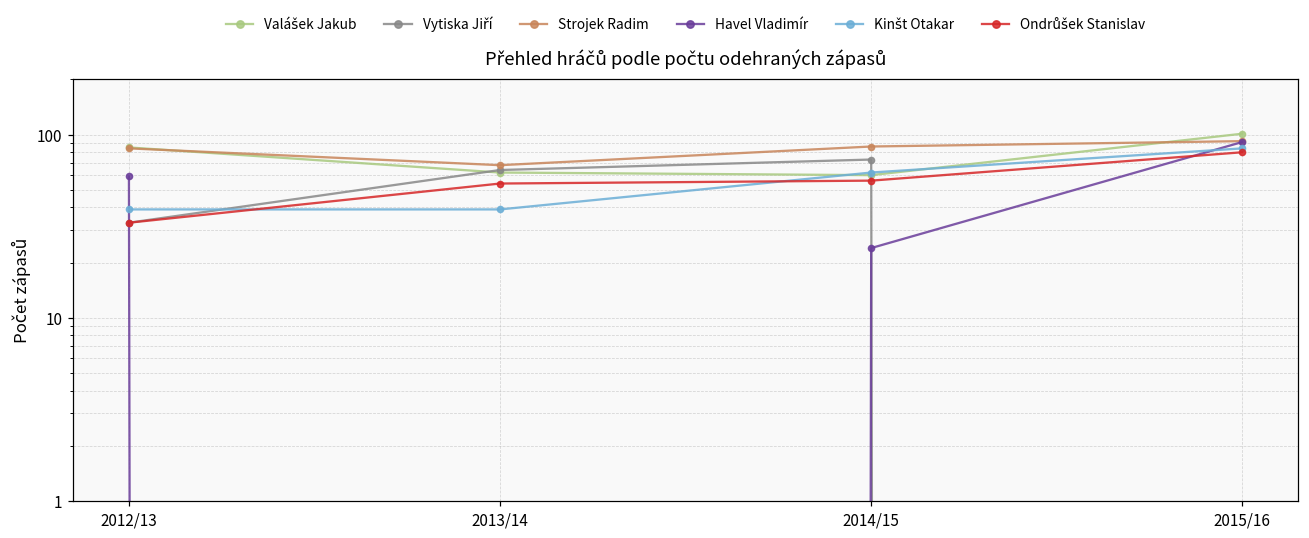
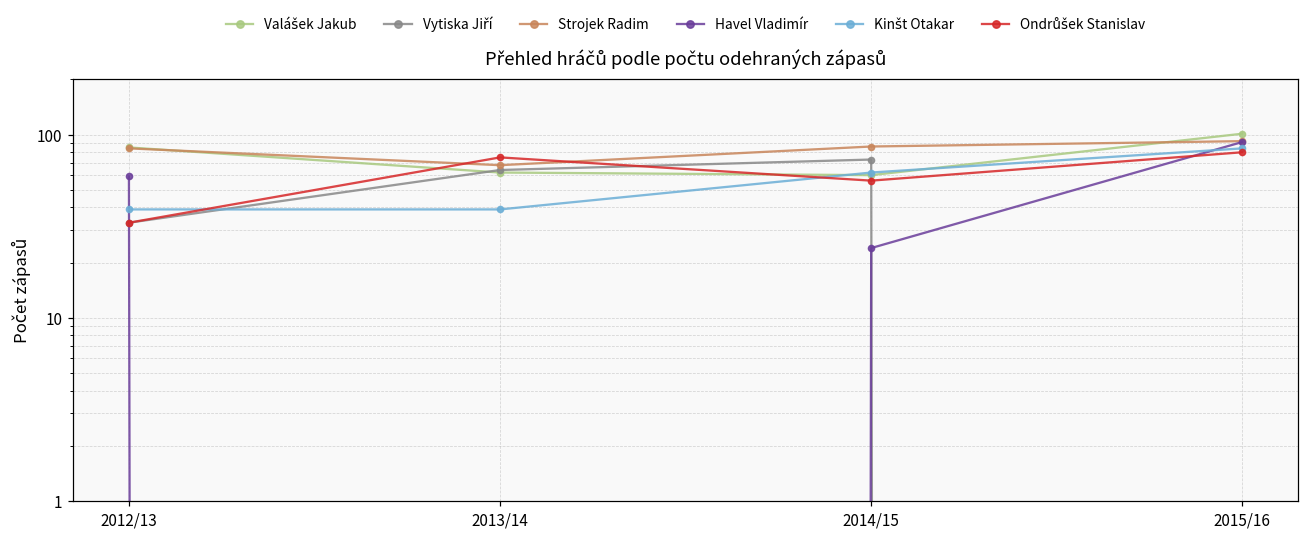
Ondrůšek Stanislav, 2013/14: 54 -> 80
